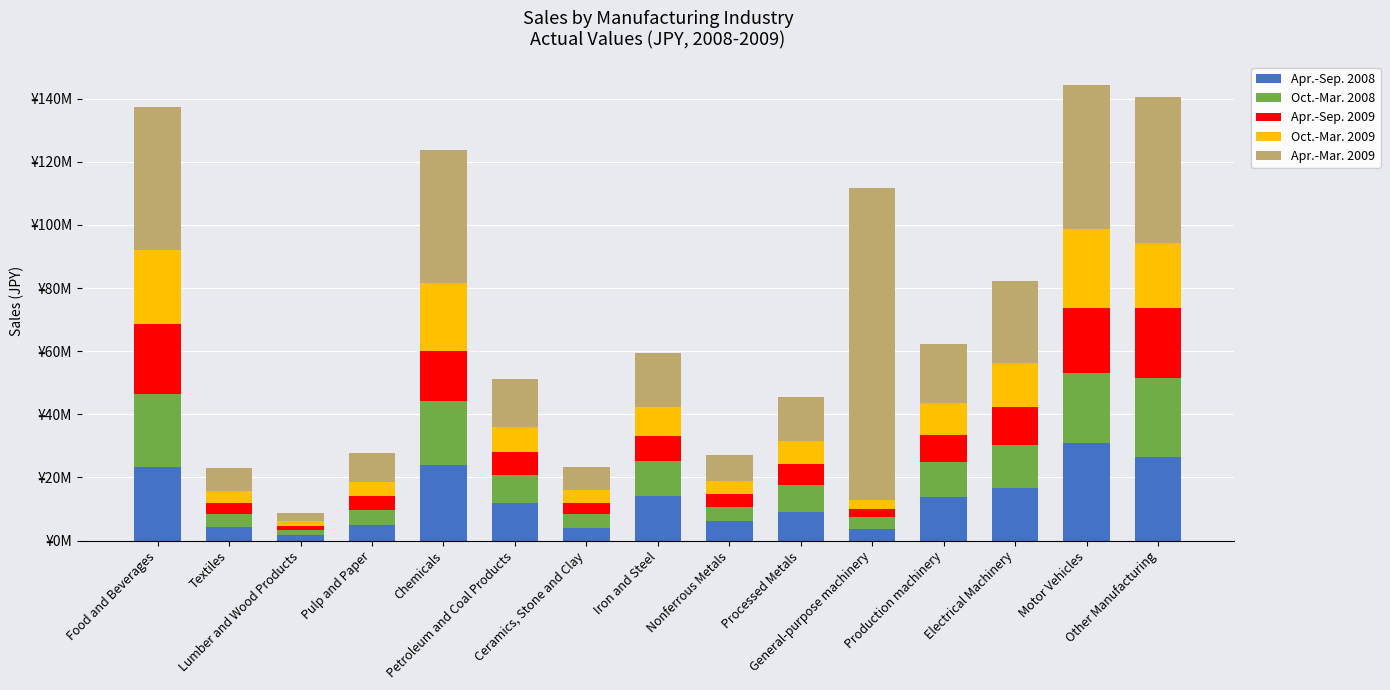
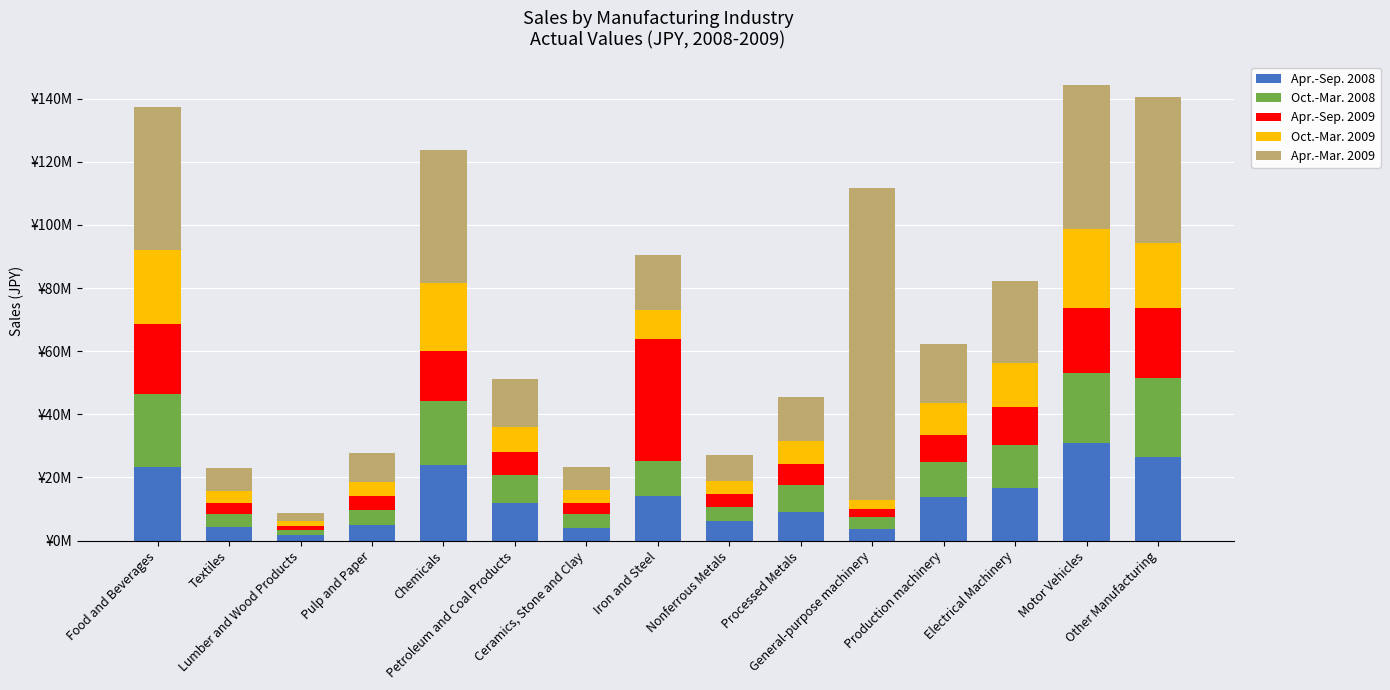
Apr.-Sep. 2009, Iron and Steel: ¥8000000 -> ¥39000000
